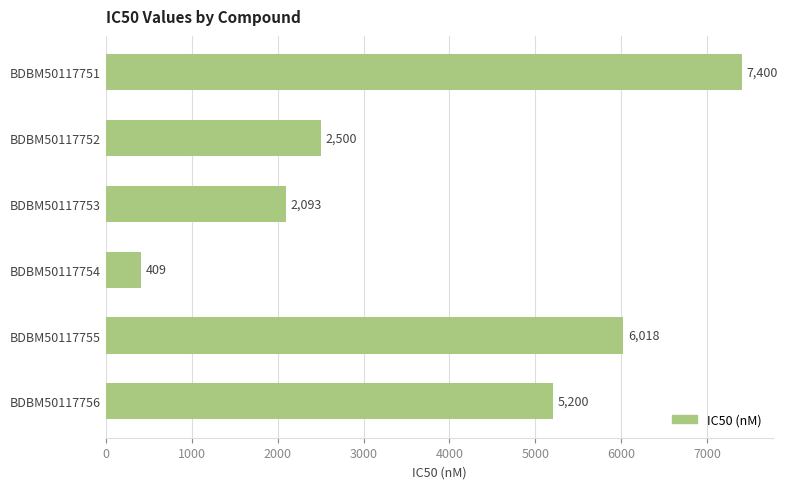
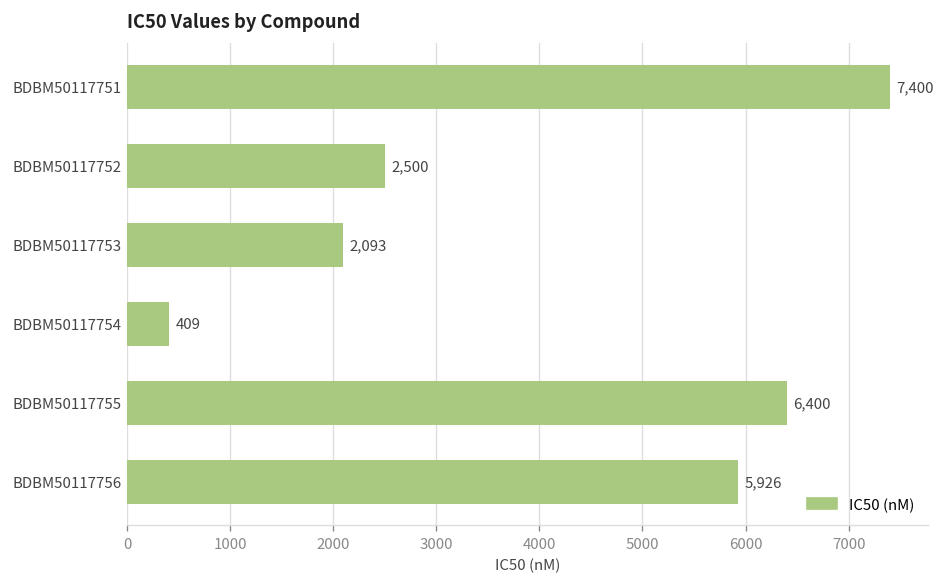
BDBM50117755: 6,018 -> 6,400
BDBM50117756: 5,200 -> 5,926
